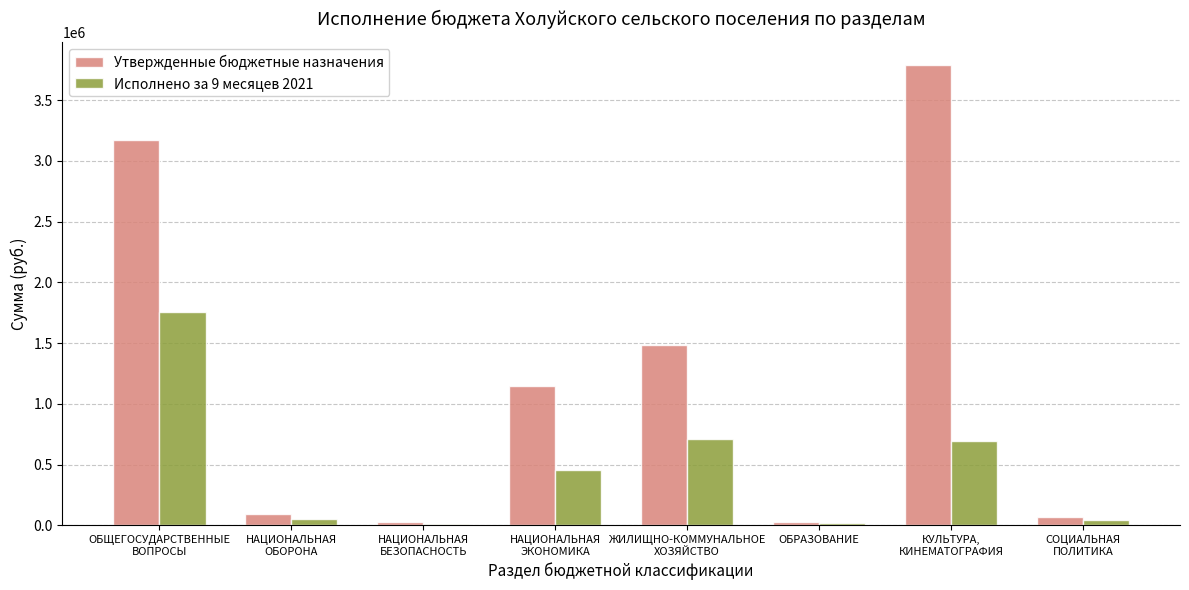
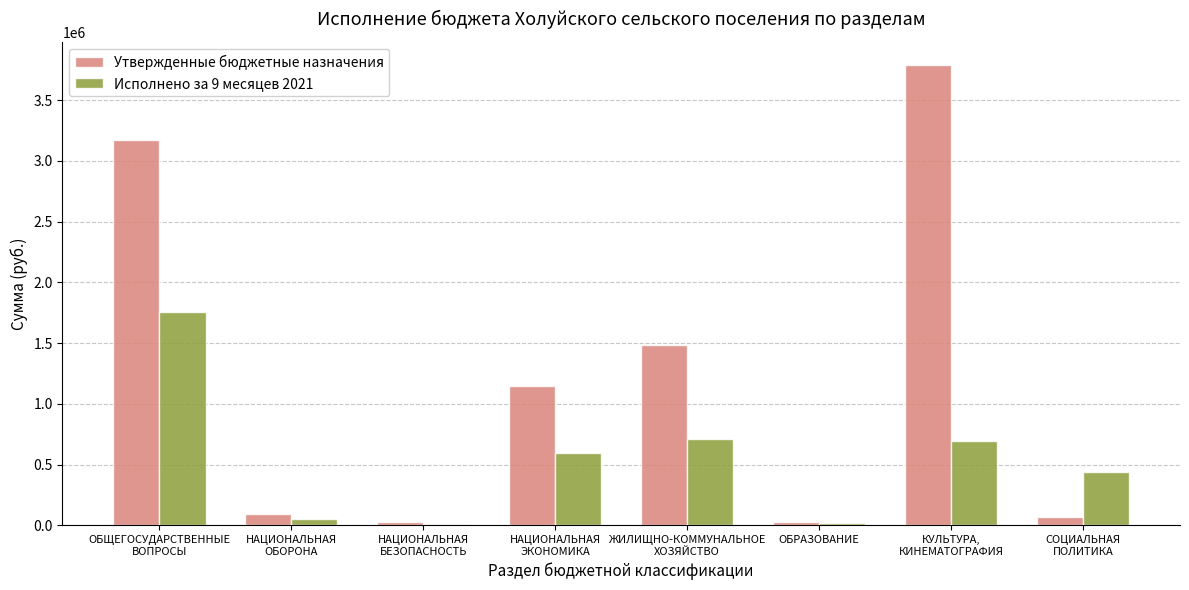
Исполнено за 9 месяцев 2021, НАЦИОНАЛЬНАЯ ЭКОНОМИКА: 460000 -> 590000
Исполнено за 9 месяцев 2021, СОЦИАЛЬНАЯ ПОЛИТИКА: 50000 -> 440000
